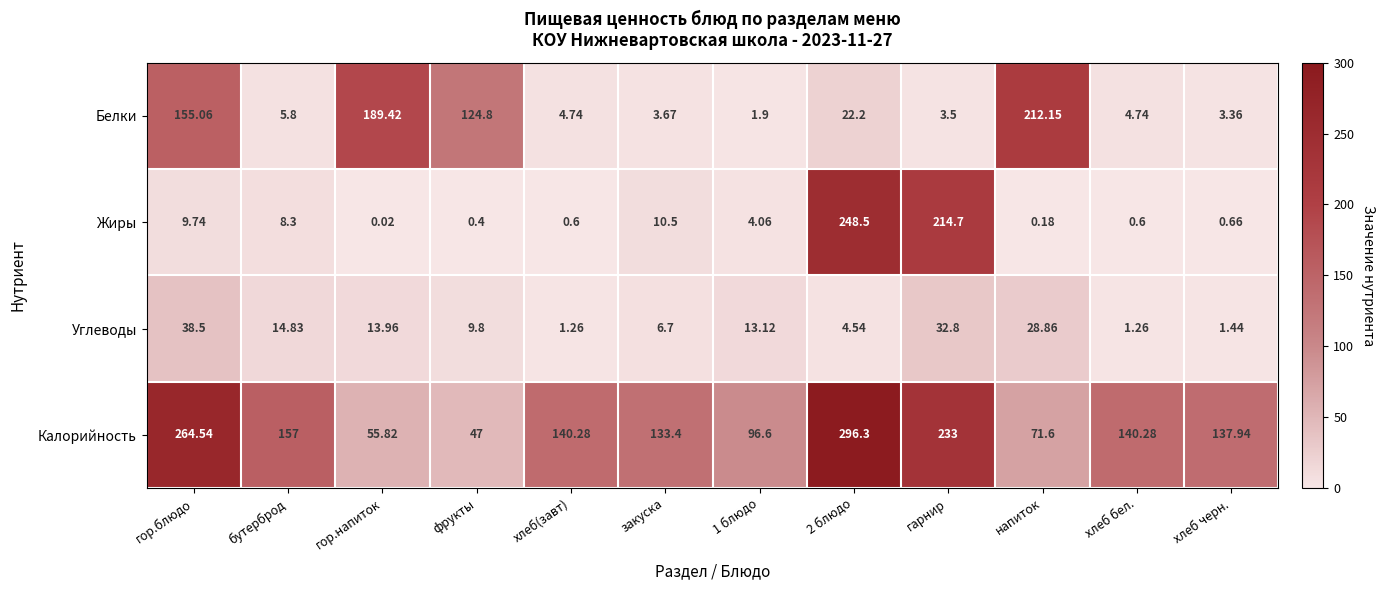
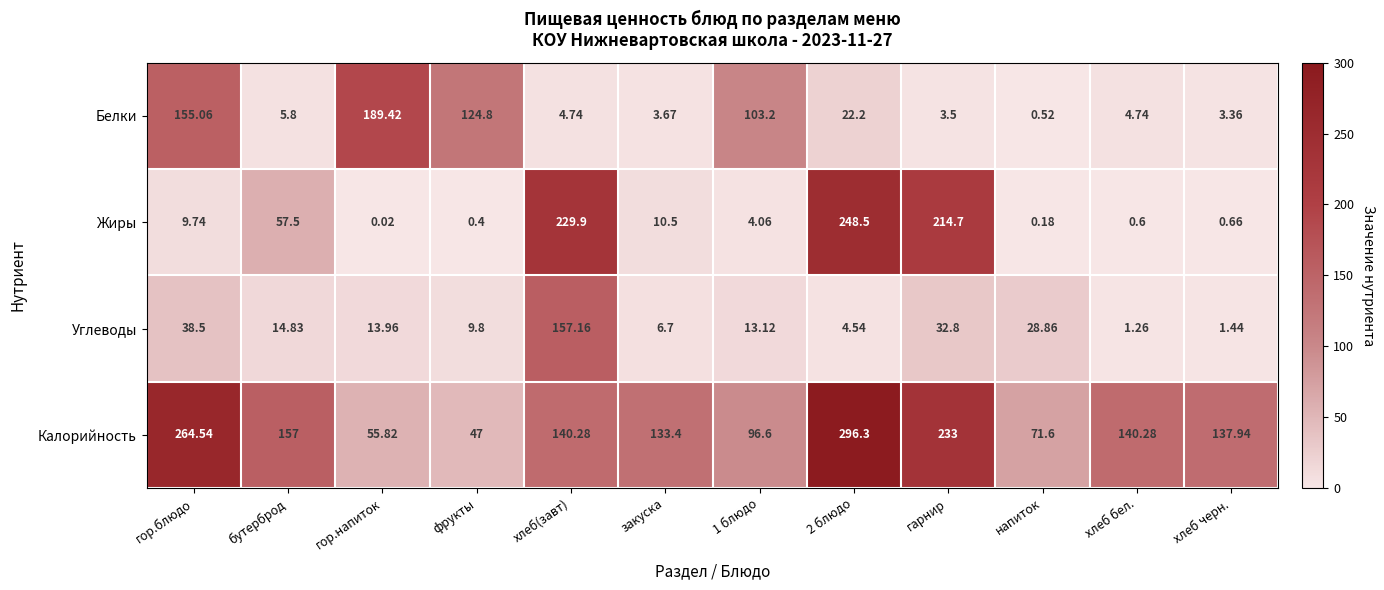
Белки, 1 блюдо: 1.9 -> 103.2
Белки, напиток: 212.15 -> 0.52
Жиры, бутерброд: 8.3 -> 57.5
Жиры, хлеб(завт): 0.6 -> 229.9
Углеводы, хлеб(завт): 1.26 -> 157.16
